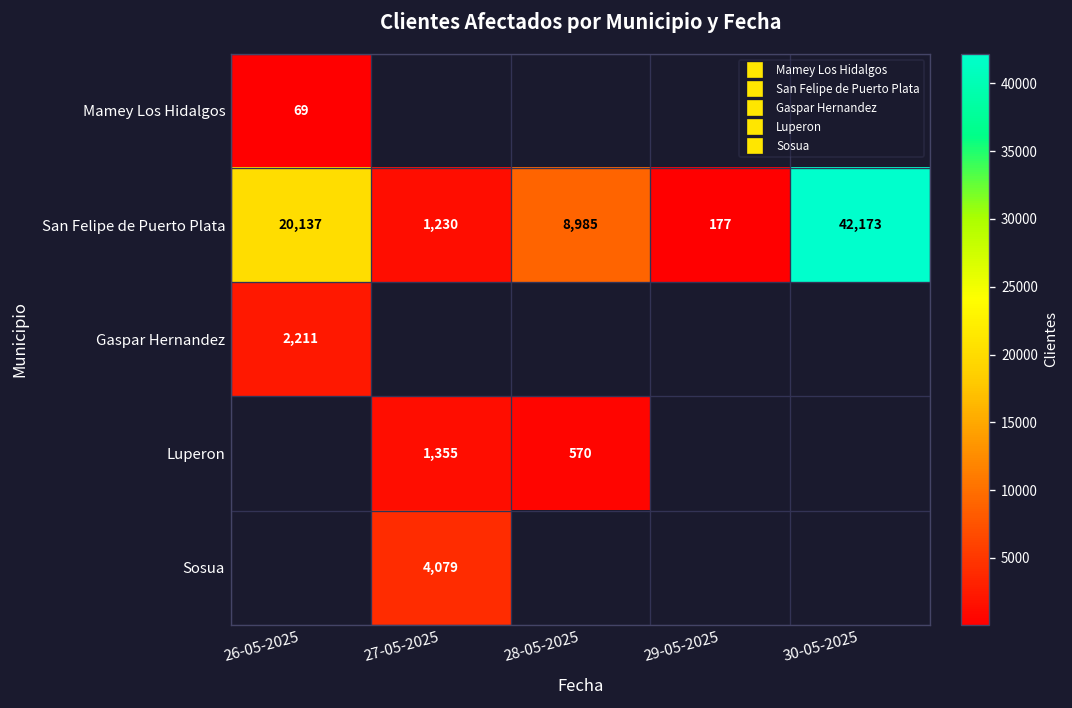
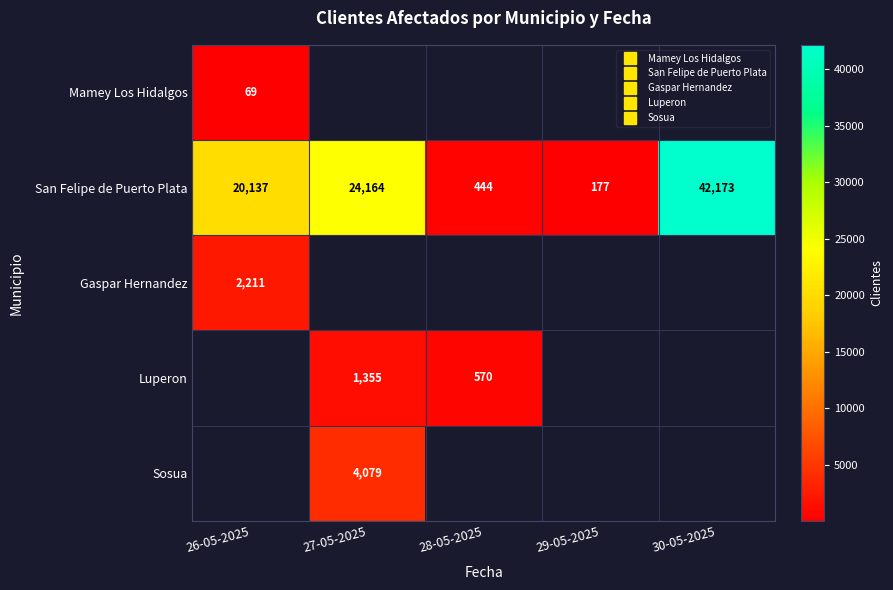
San Felipe de Puerto Plata, 27-05-2025: 1,230 -> 24,164
San Felipe de Puerto Plata, 28-05-2025: 8,985 -> 444
